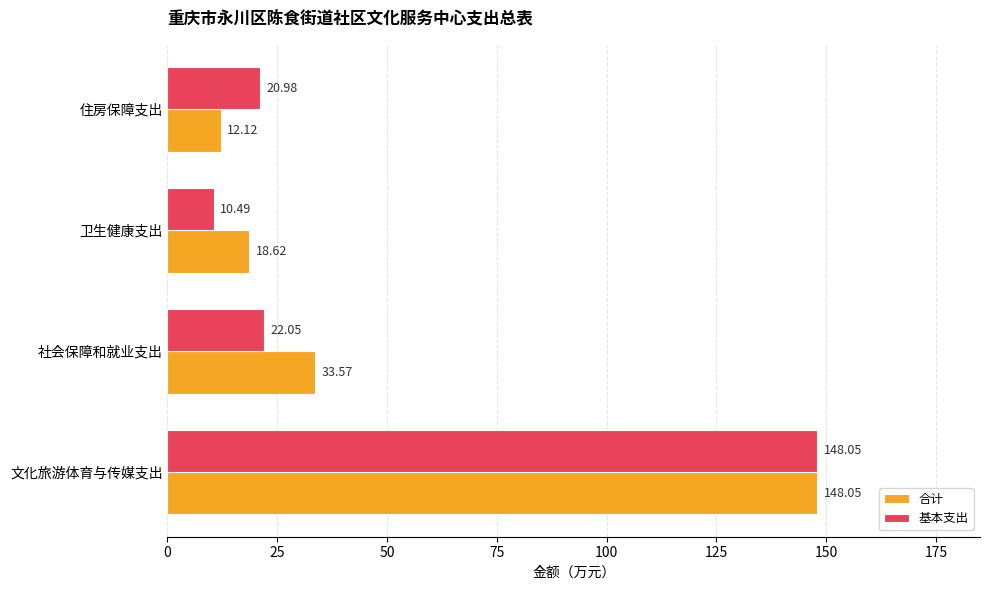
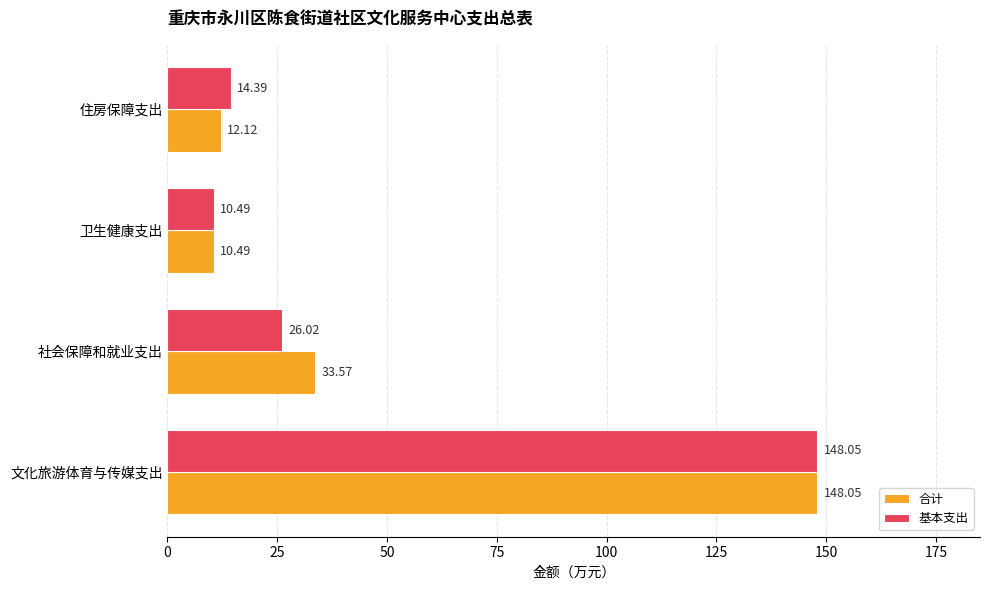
基本支出, 住房保障支出: 20.98 -> 14.39
合计, 卫生健康支出: 18.62 -> 10.49
基本支出, 社会保障和就业支出: 22.05 -> 26.02
